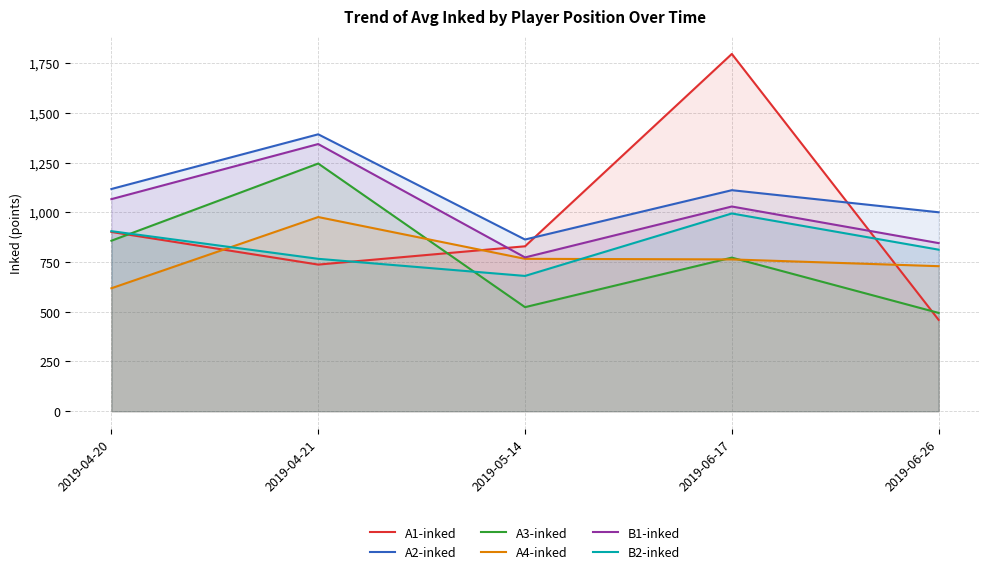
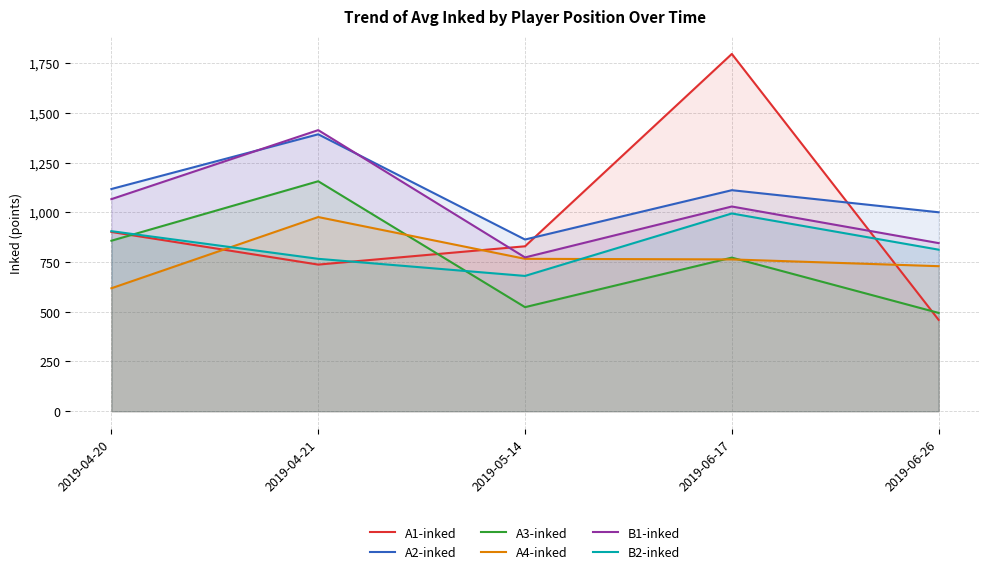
A3-inked, 2019-04-21: 1,250 -> 1,160
B1-inked, 2019-04-21: 1,340 -> 1,410
